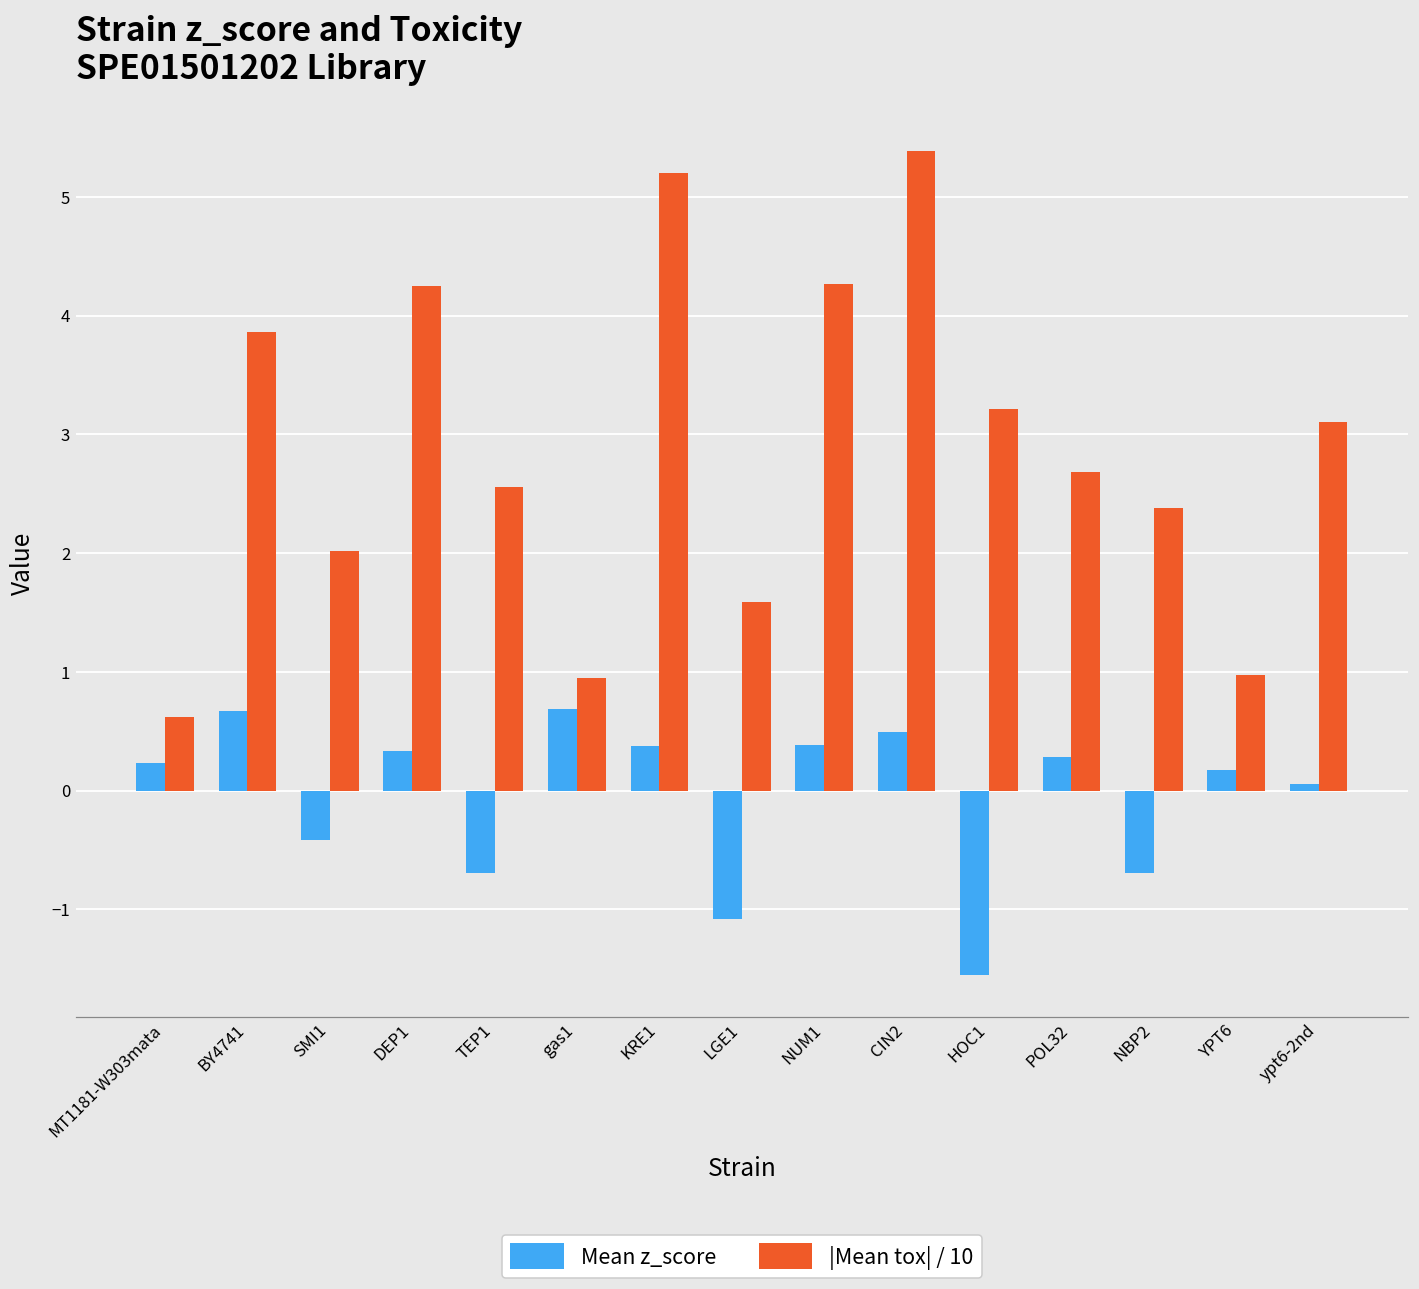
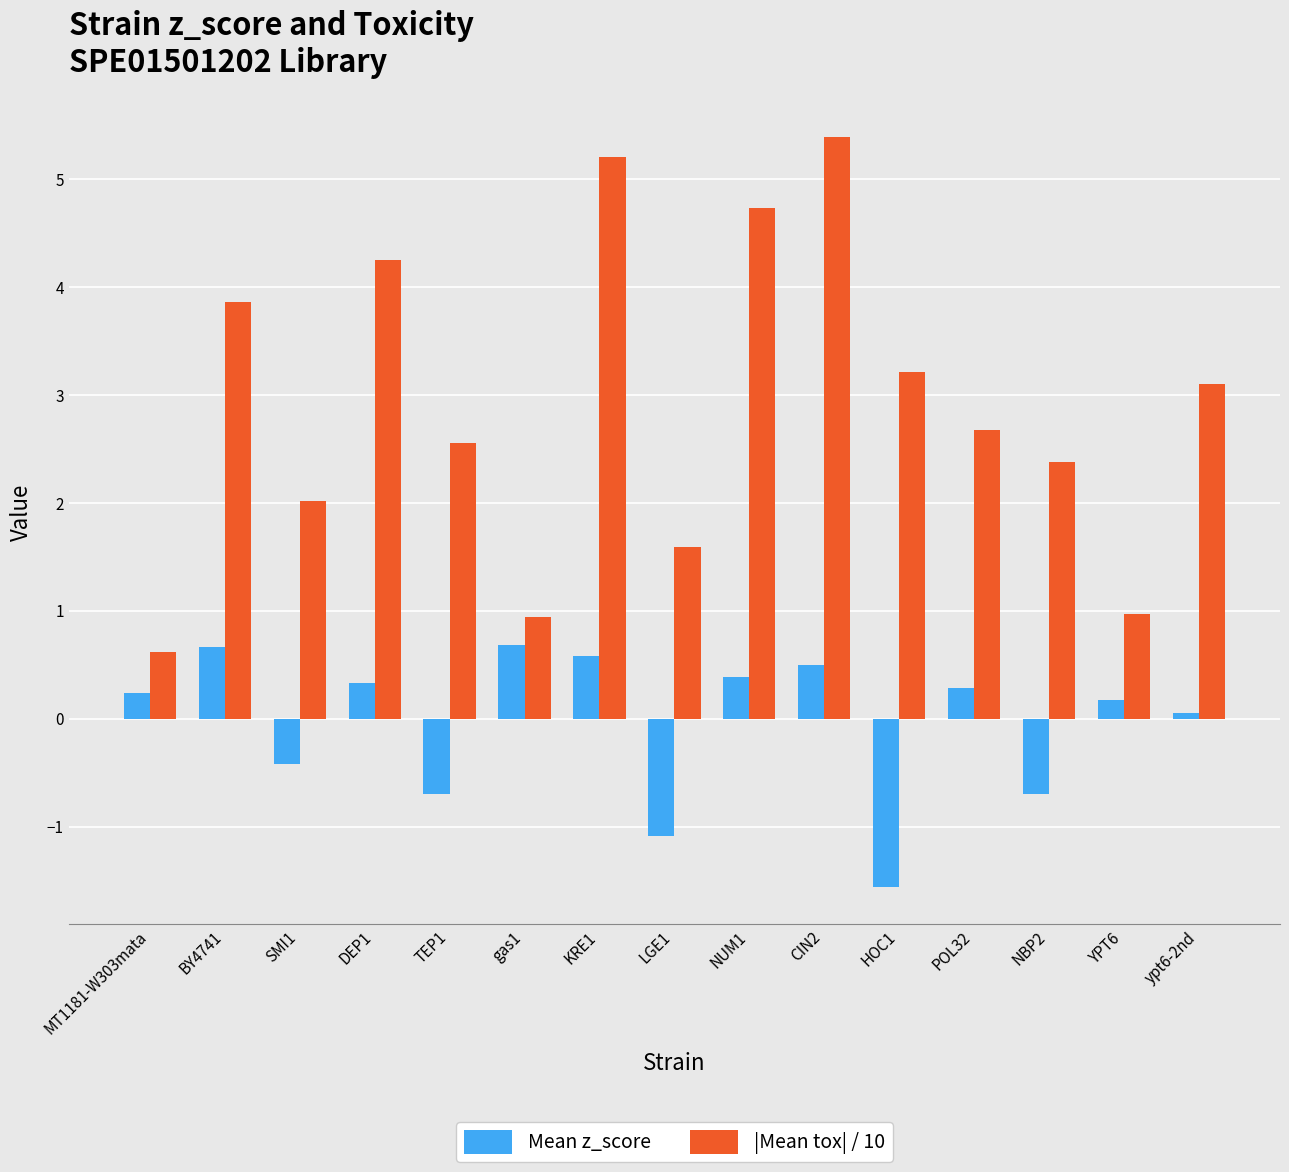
Mean z_score, KRE1: 0.38 -> 0.58
|Mean tox| / 10, NUM1: 4.27 -> 4.73
